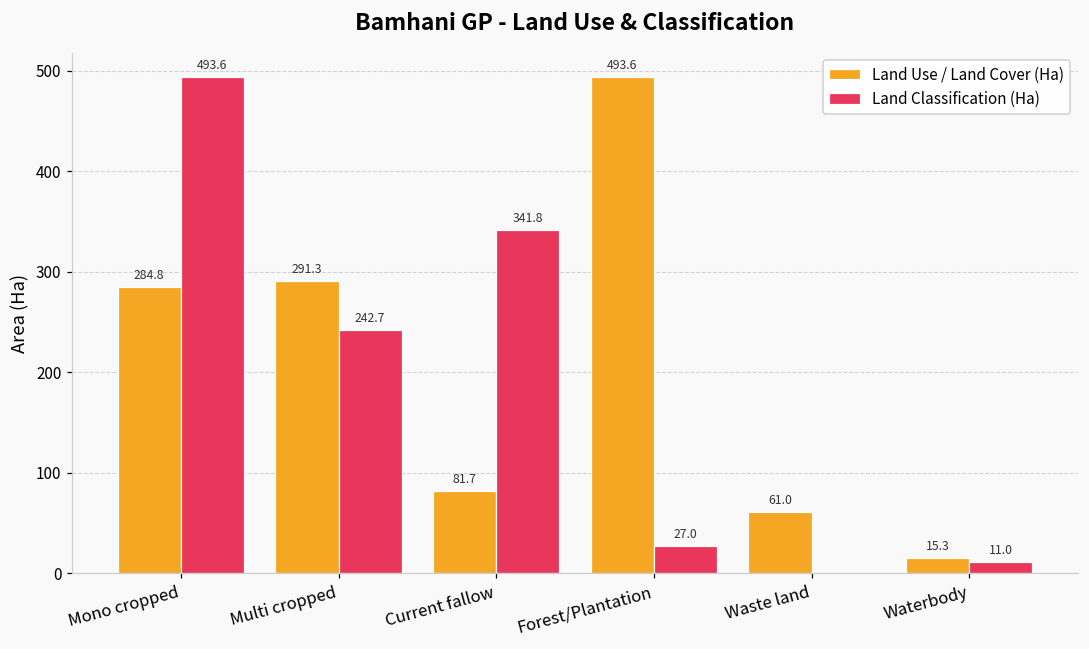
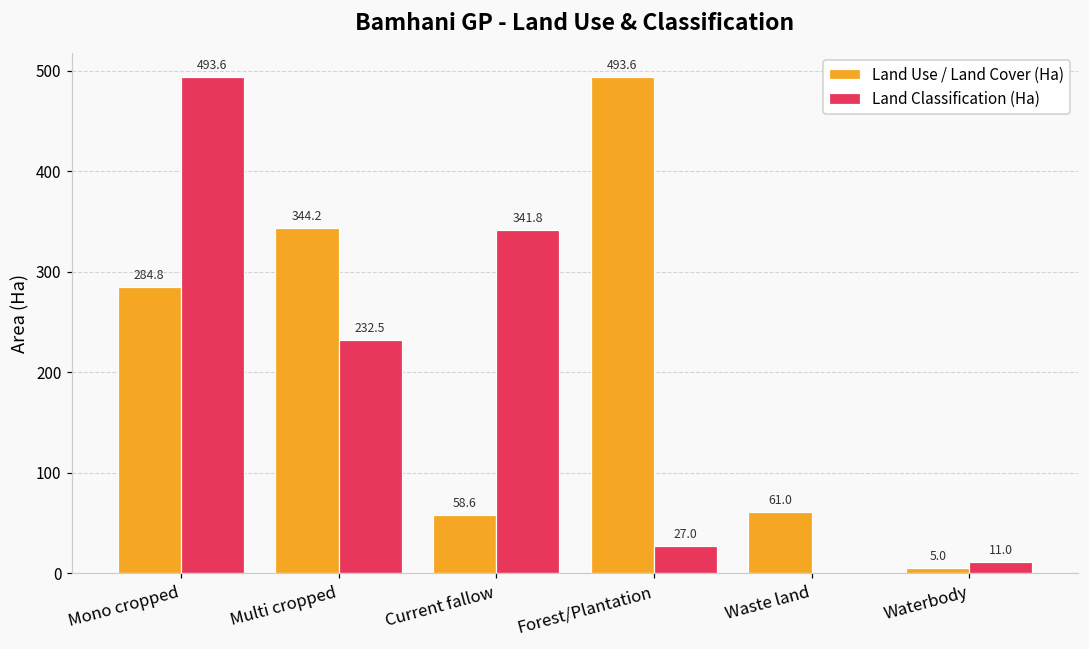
Land Use / Land Cover (Ha), Multi cropped: 291.3 -> 344.2
Land Classification (Ha), Multi cropped: 242.7 -> 232.5
Land Use / Land Cover (Ha), Current fallow: 81.7 -> 58.6
Land Use / Land Cover (Ha), Waterbody: 15.3 -> 5.0
